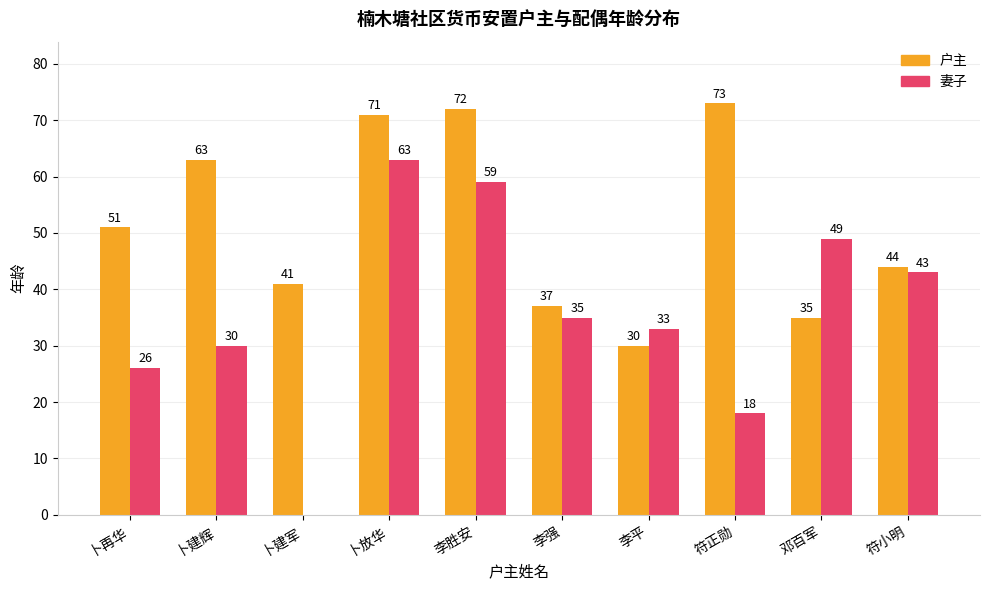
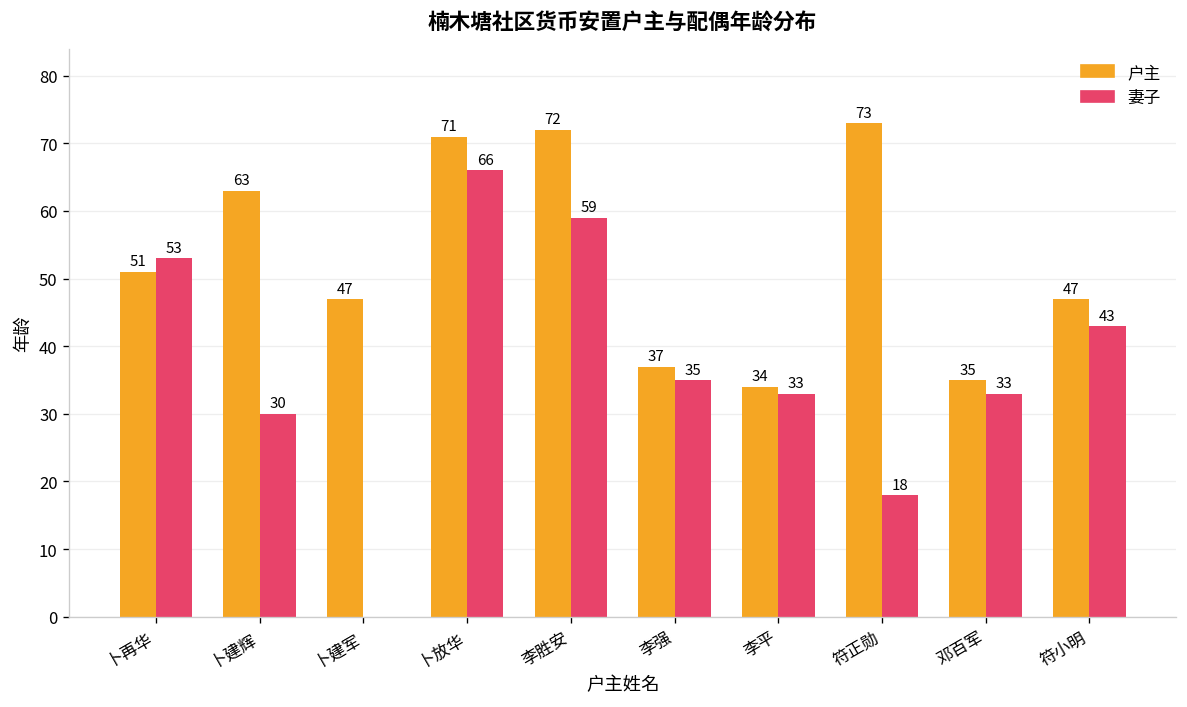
妻子, 卜再华: 26 -> 53
户主, 卜建军: 41 -> 47
妻子, 卜放华: 63 -> 66
户主, 李平: 30 -> 34
妻子, 邓百军: 49 -> 33
户主, 符小明: 44 -> 47
